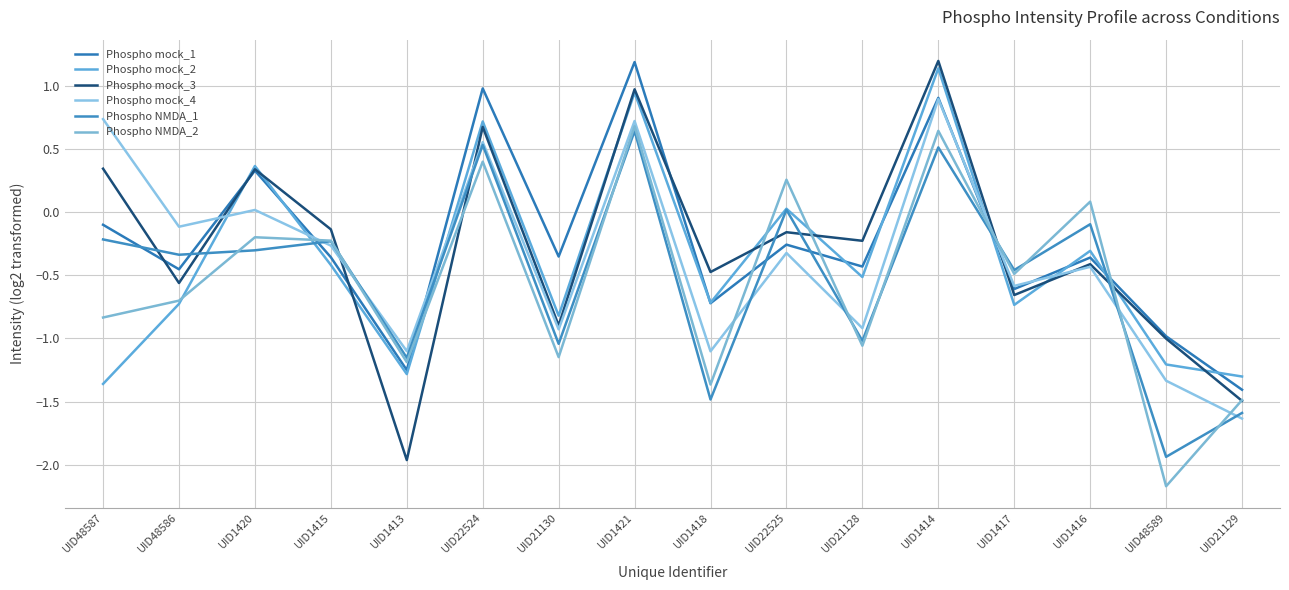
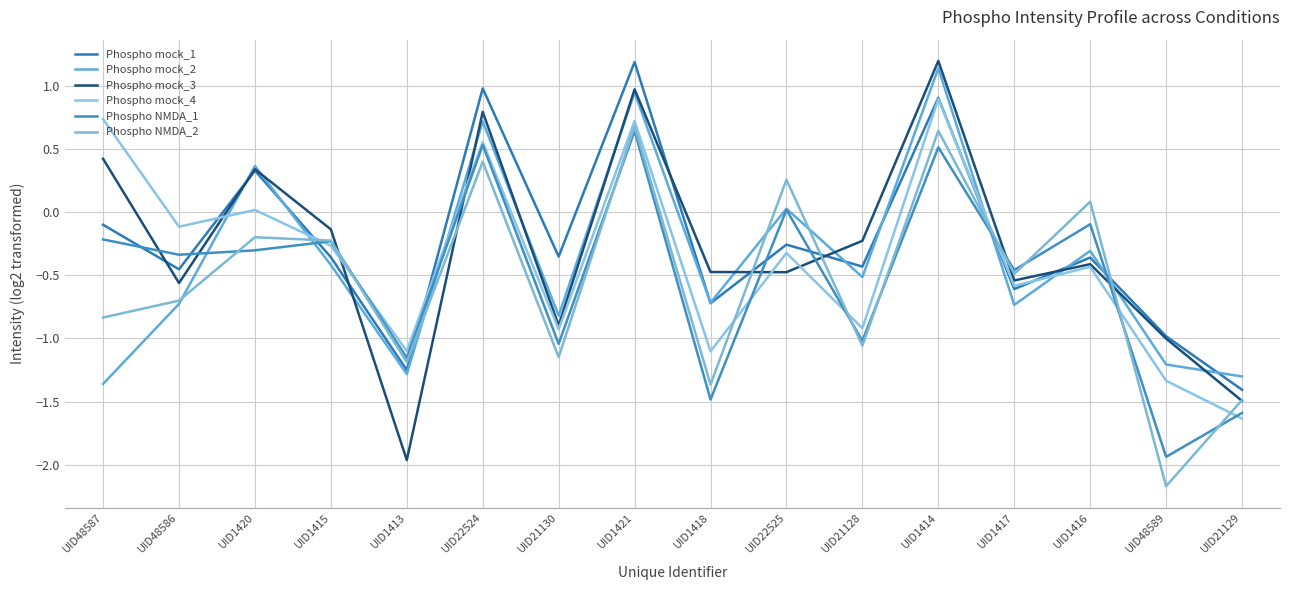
Phospho mock_3, UID48587: 0.34 -> 0.42
Phospho mock_3, UID22524: 0.67 -> 0.79
Phospho mock_3, UID22525: -0.16 -> -0.48
Phospho mock_3, UID1417: -0.66 -> -0.54
